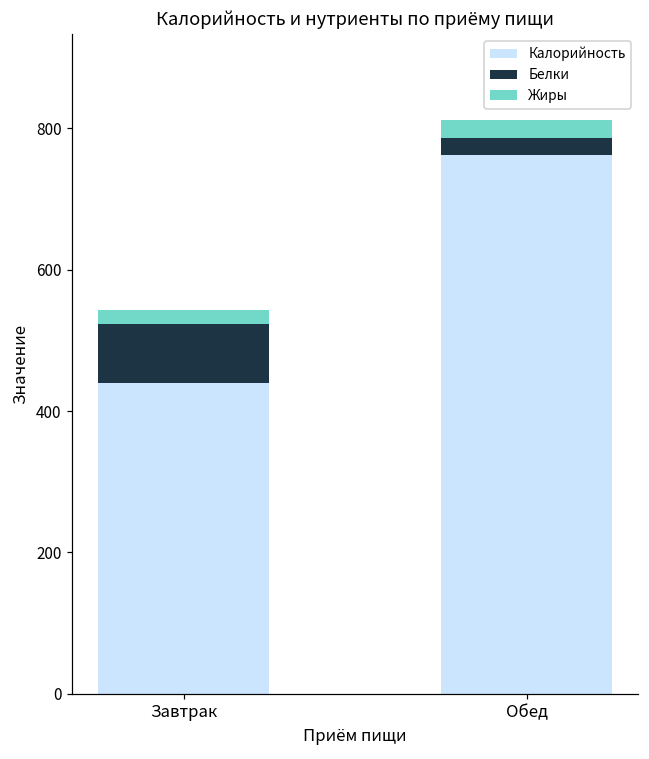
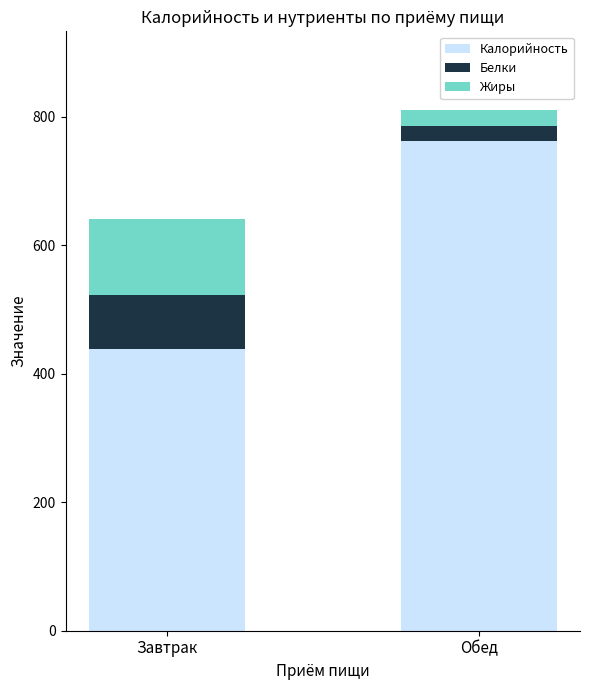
Жиры, Завтрак: 20 -> 120
